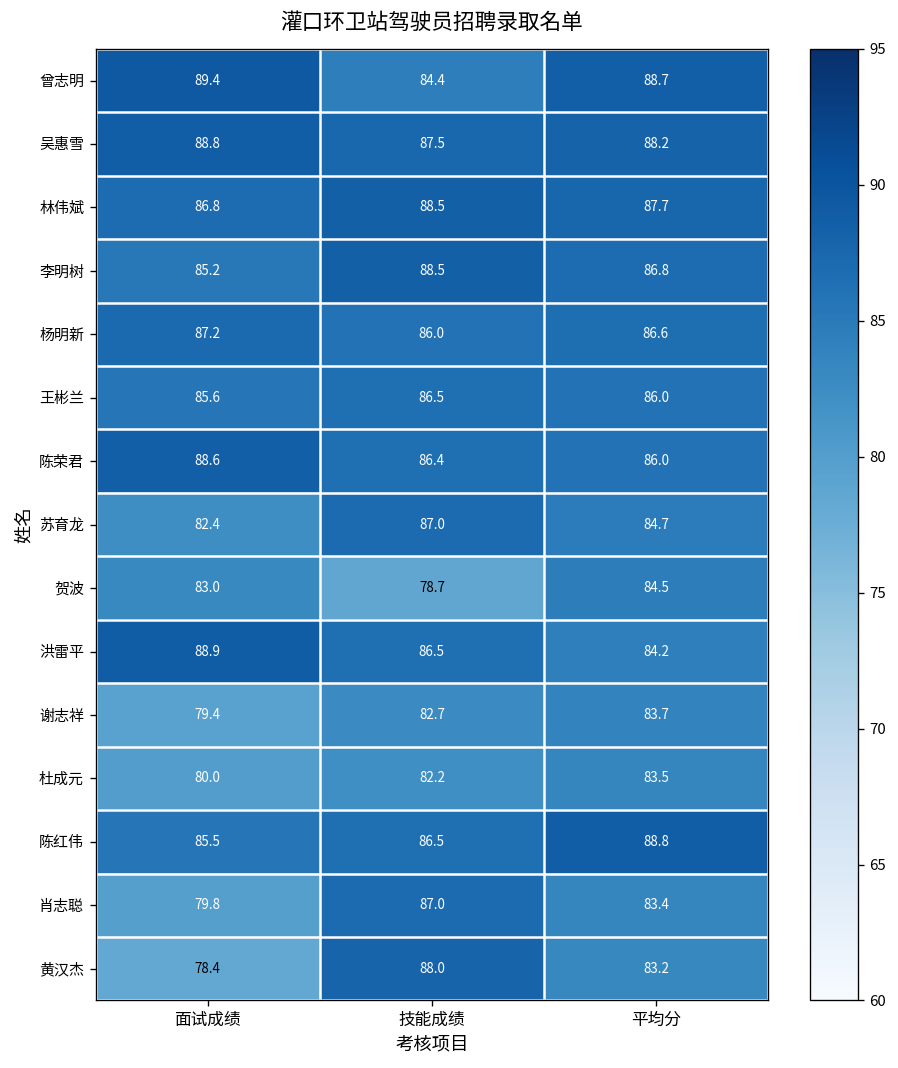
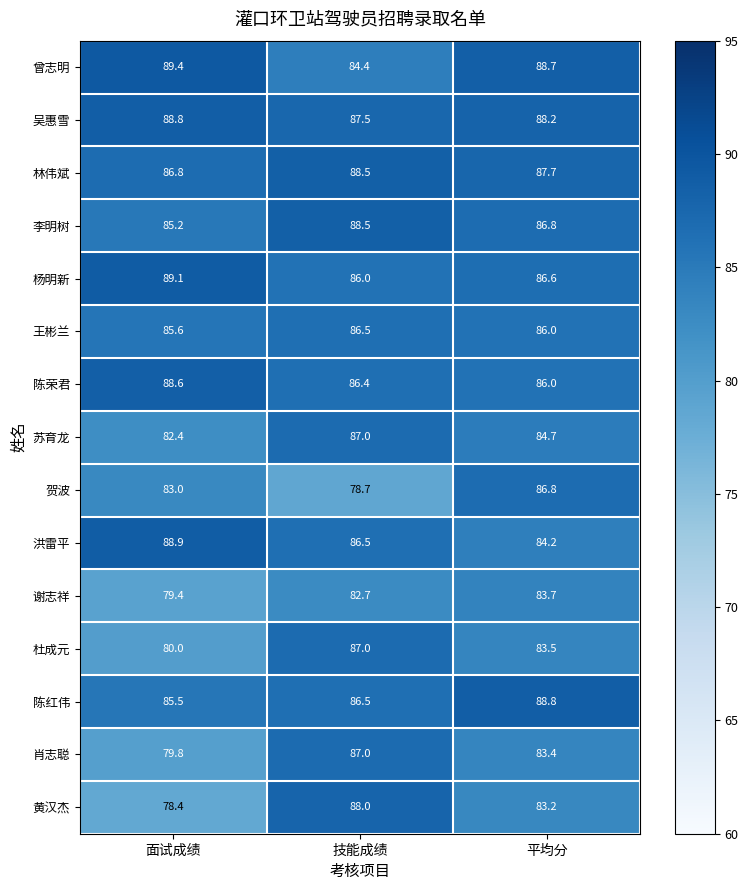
杨明新, 面试成绩: 87.2 -> 89.1
贺波, 平均分: 84.5 -> 86.8
杜成元, 技能成绩: 82.2 -> 87.0
